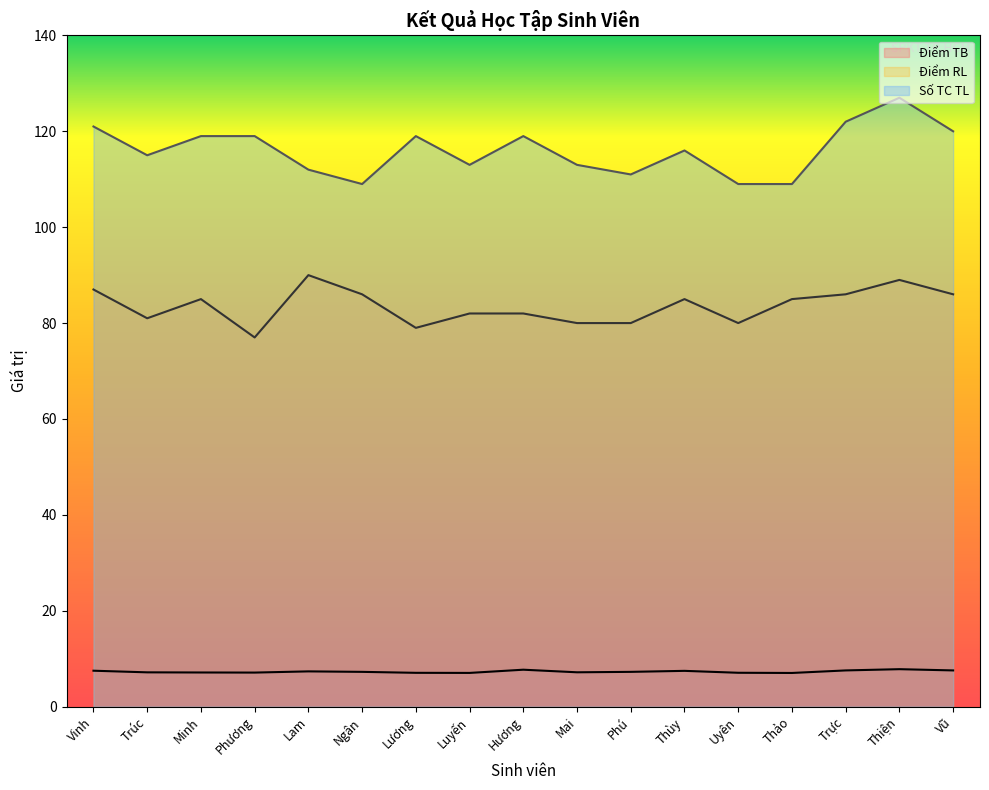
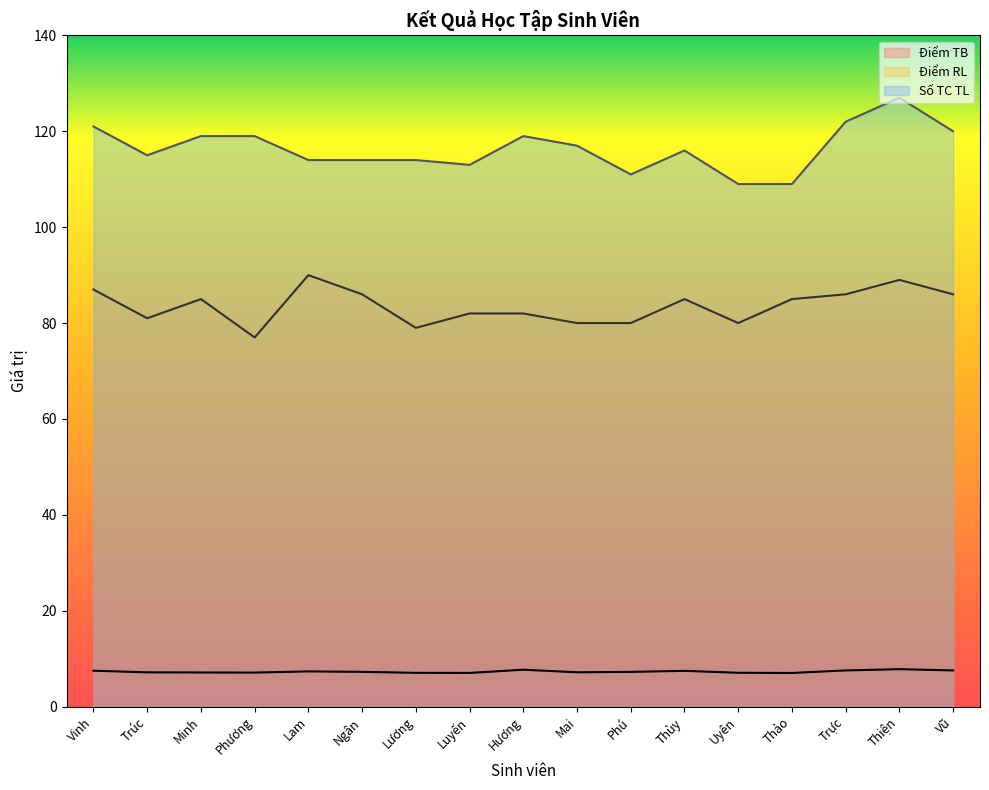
Số TC TL, Lam: 112 -> 114
Số TC TL, Ngân: 109 -> 114
Số TC TL, Lương: 119 -> 114
Số TC TL, Mai: 113 -> 117
